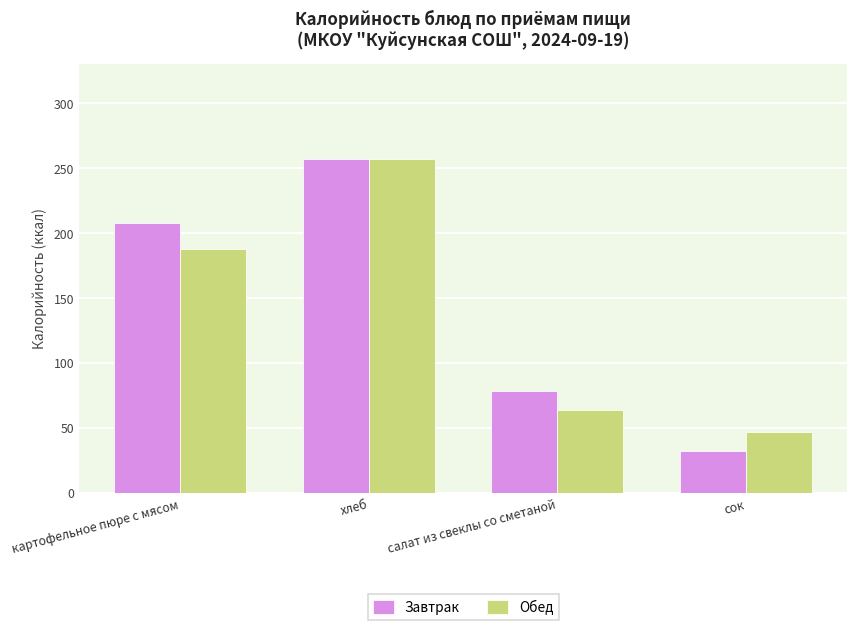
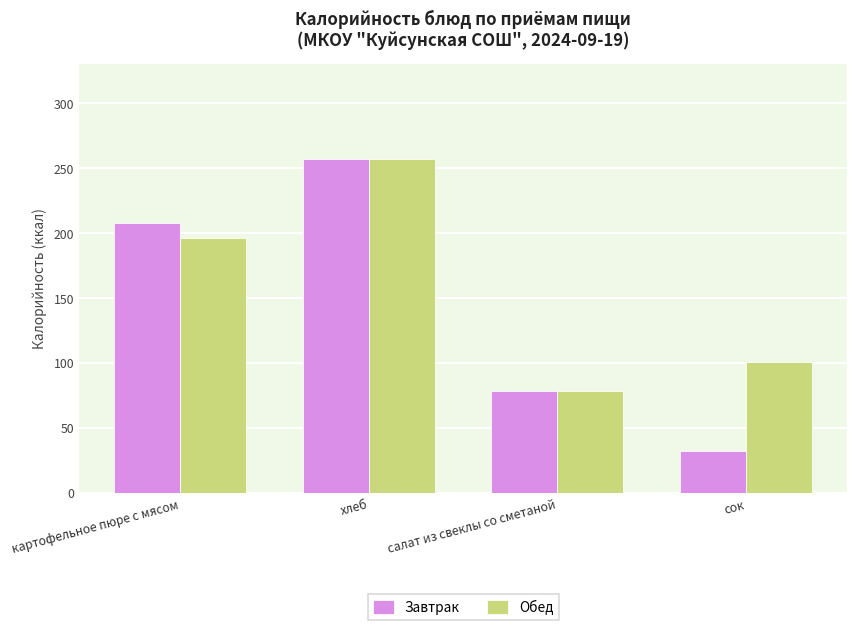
Обед, картофельное пюре с мясом: 188 -> 196
Обед, салат из свеклы со сметаной: 64 -> 78
Обед, сок: 47 -> 101
